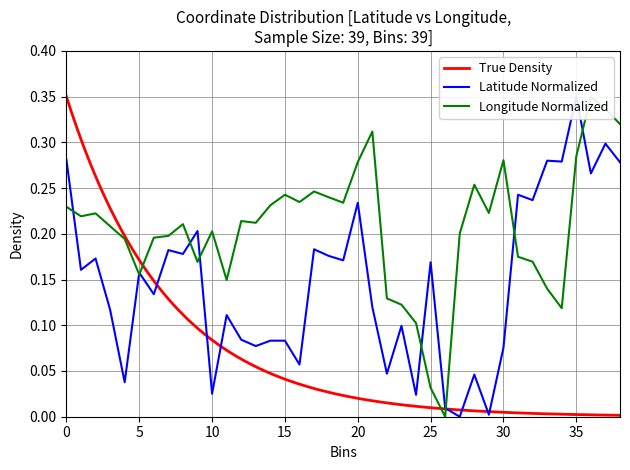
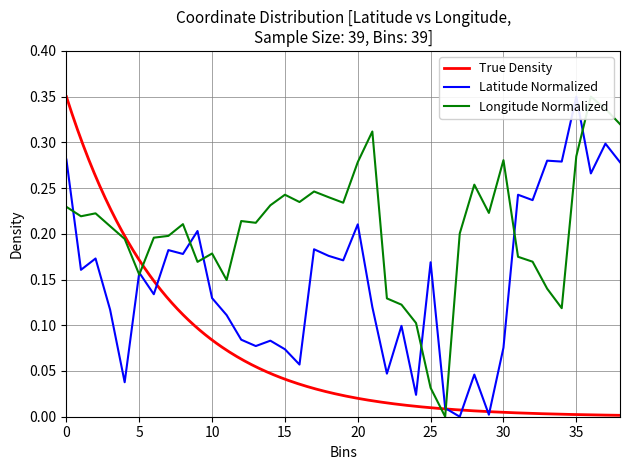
Latitude Normalized, 10: 0.03 -> 0.13
Longitude Normalized, 10: 0.20 -> 0.18
Latitude Normalized, 15: 0.08 -> 0.07
Latitude Normalized, 20: 0.23 -> 0.21
